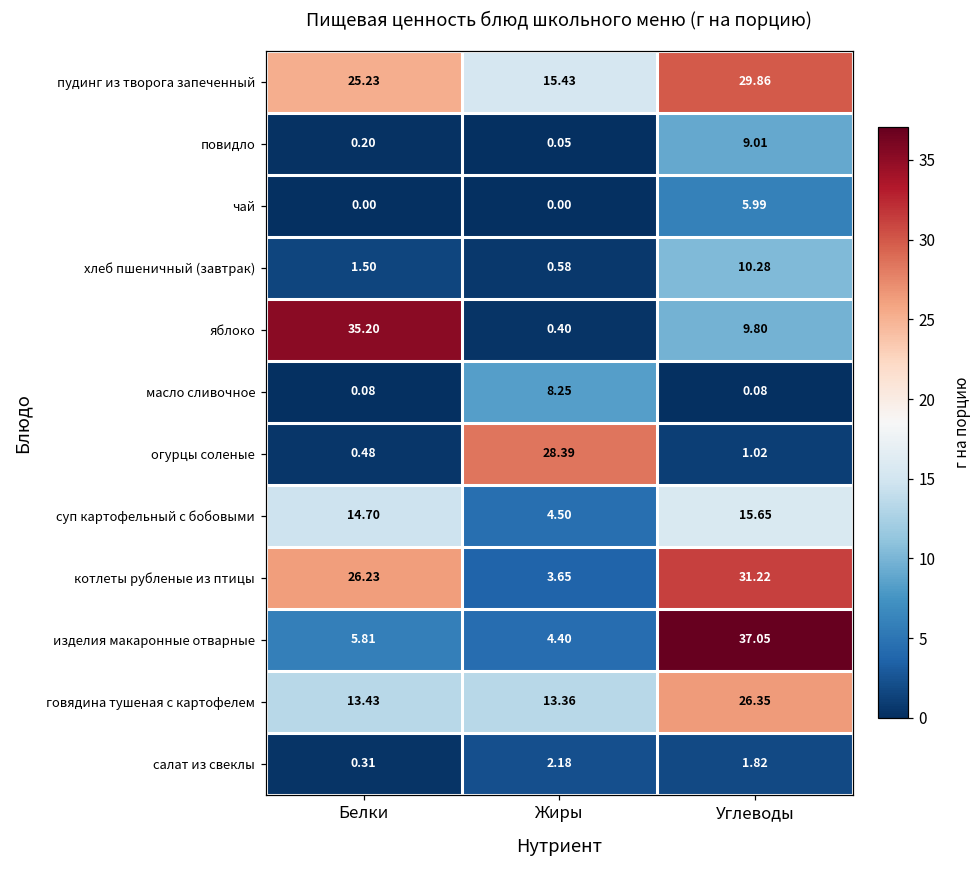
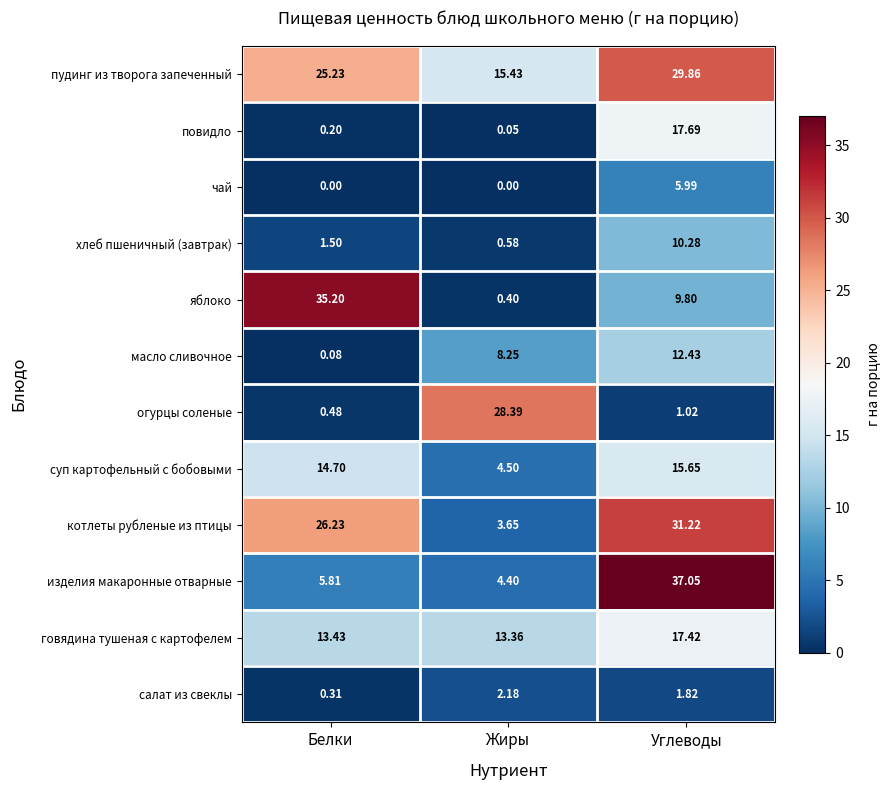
повидло, Углеводы: 9.01 -> 17.69
масло сливочное, Углеводы: 0.08 -> 12.43
говядина тушеная с картофелем, Углеводы: 26.35 -> 17.42
